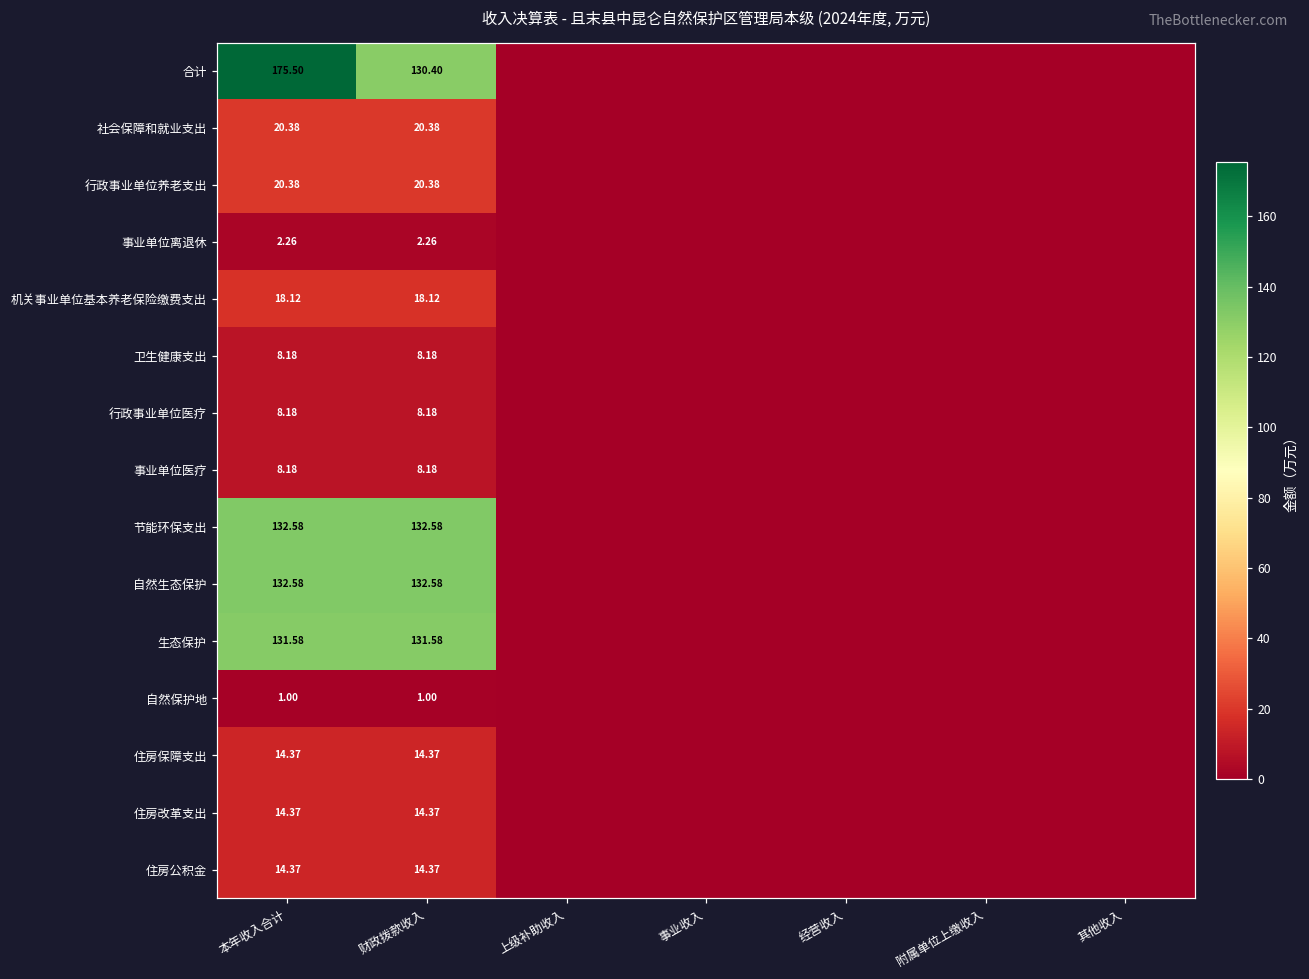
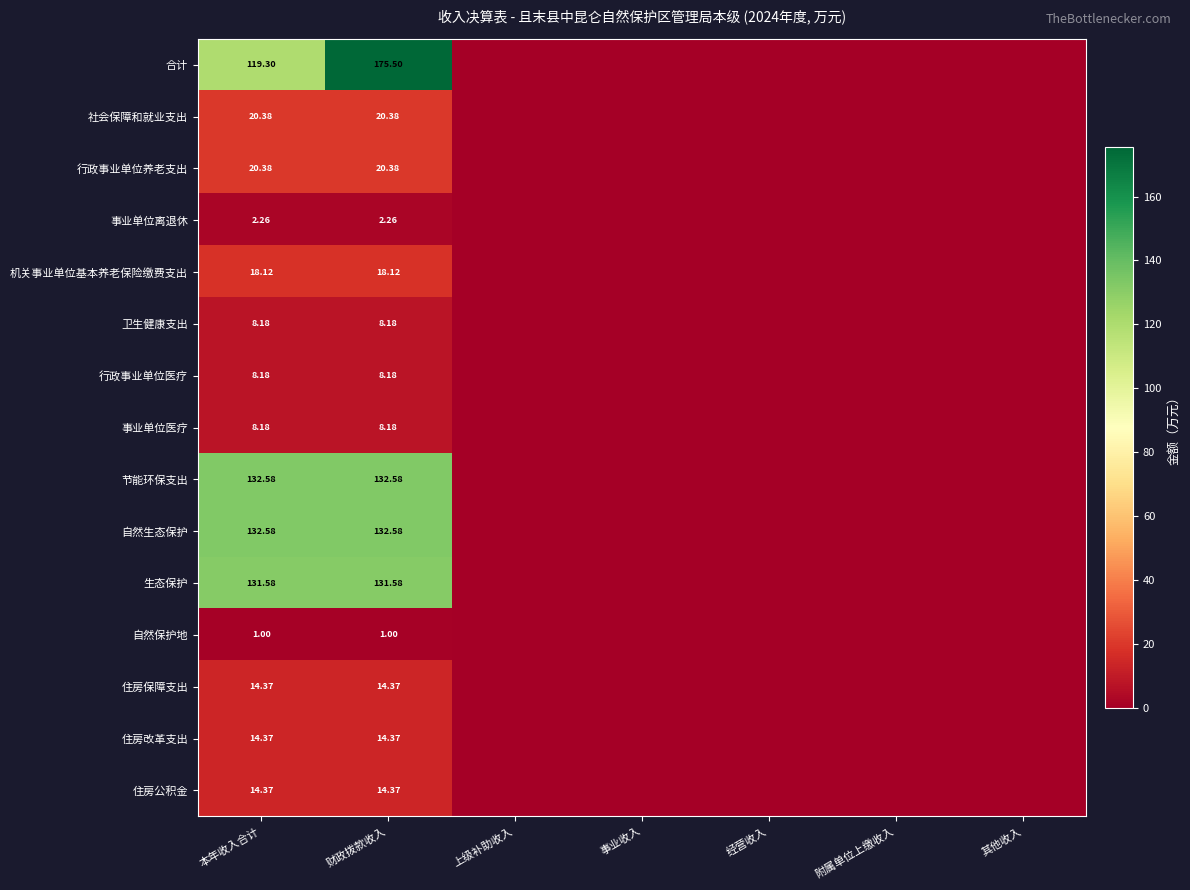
合计, 本年收入合计: 175.50 -> 119.30
合计, 财政拨款收入: 130.40 -> 175.50
